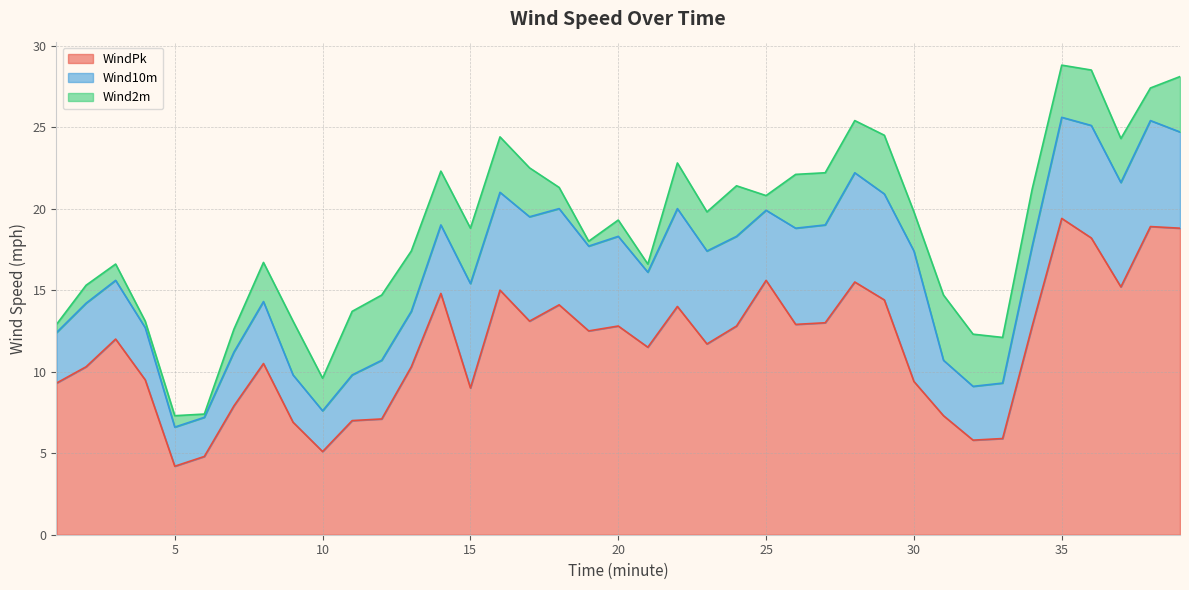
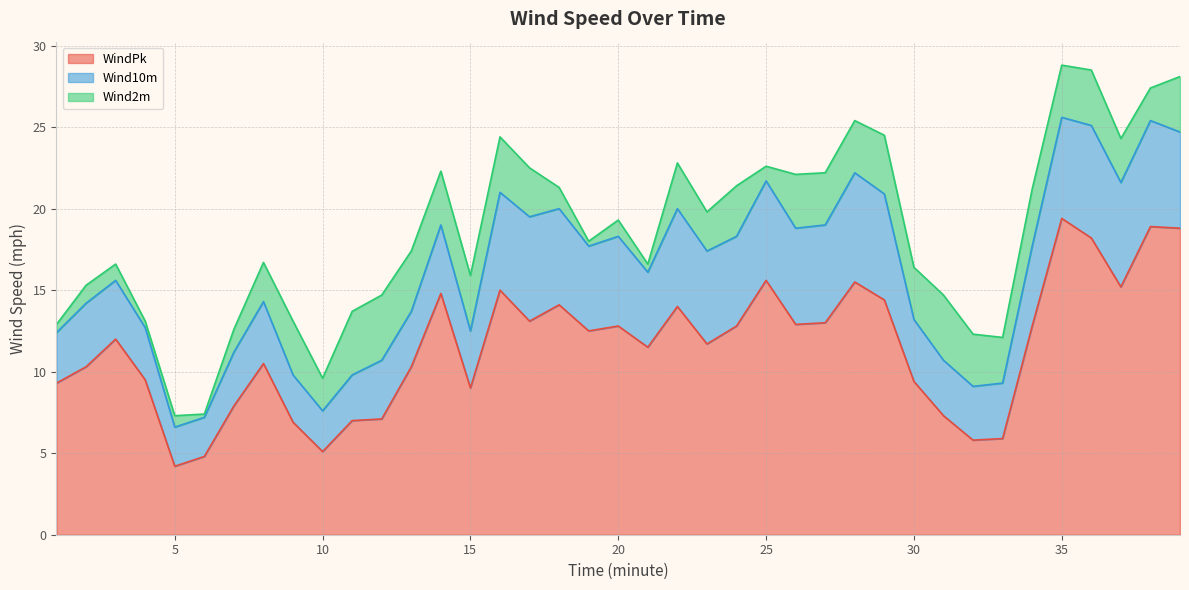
Wind10m, 15: 6.4 -> 3.5
Wind10m, 25: 4.3 -> 6.1
Wind10m, 30: 8.0 -> 3.8
Wind2m, 30: 2.4 -> 3.2
